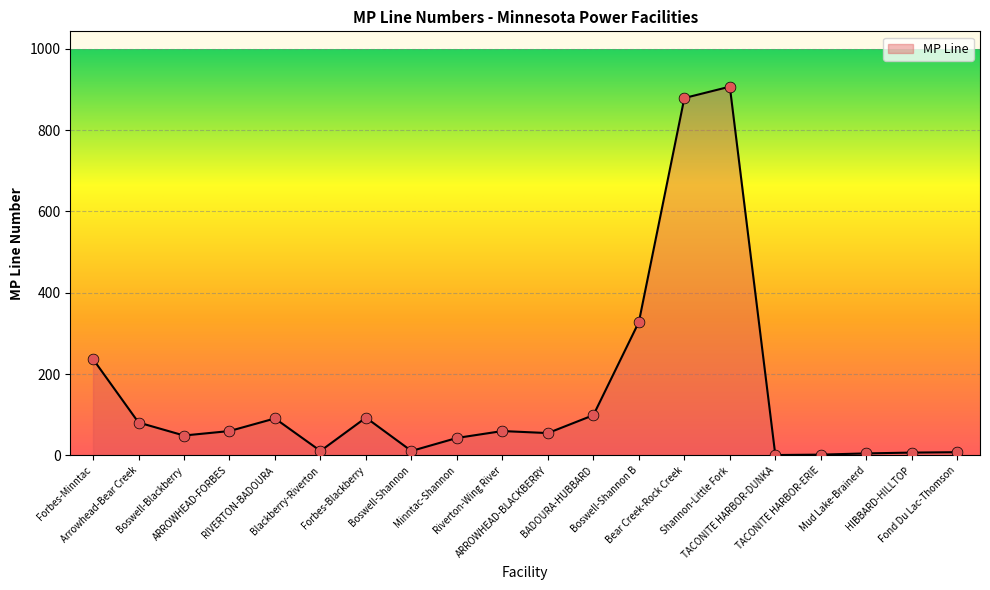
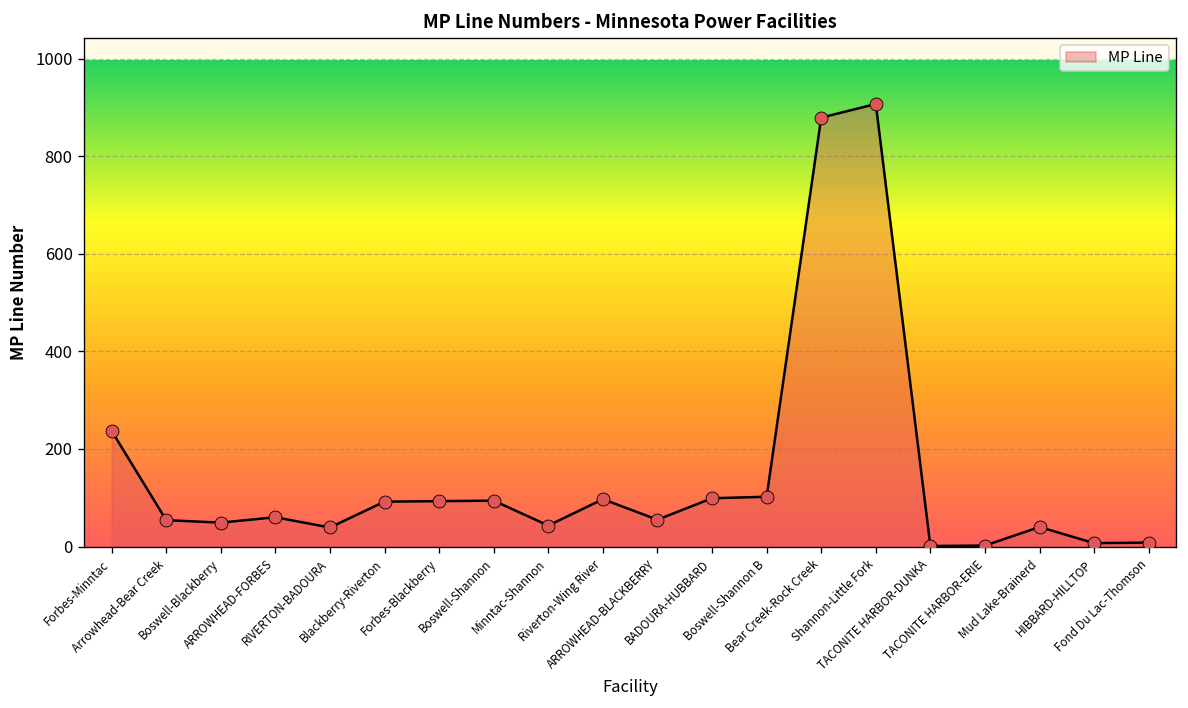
Arrowhead-Bear Creek: 80 -> 50
RIVERTON-BADOURA: 90 -> 40
Blackberry-Riverton: 10 -> 90
Boswell-Shannon: 10 -> 90
Riverton-Wing River: 60 -> 100
Boswell-Shannon B: 330 -> 100
Mud Lake-Brainerd: 10 -> 40
